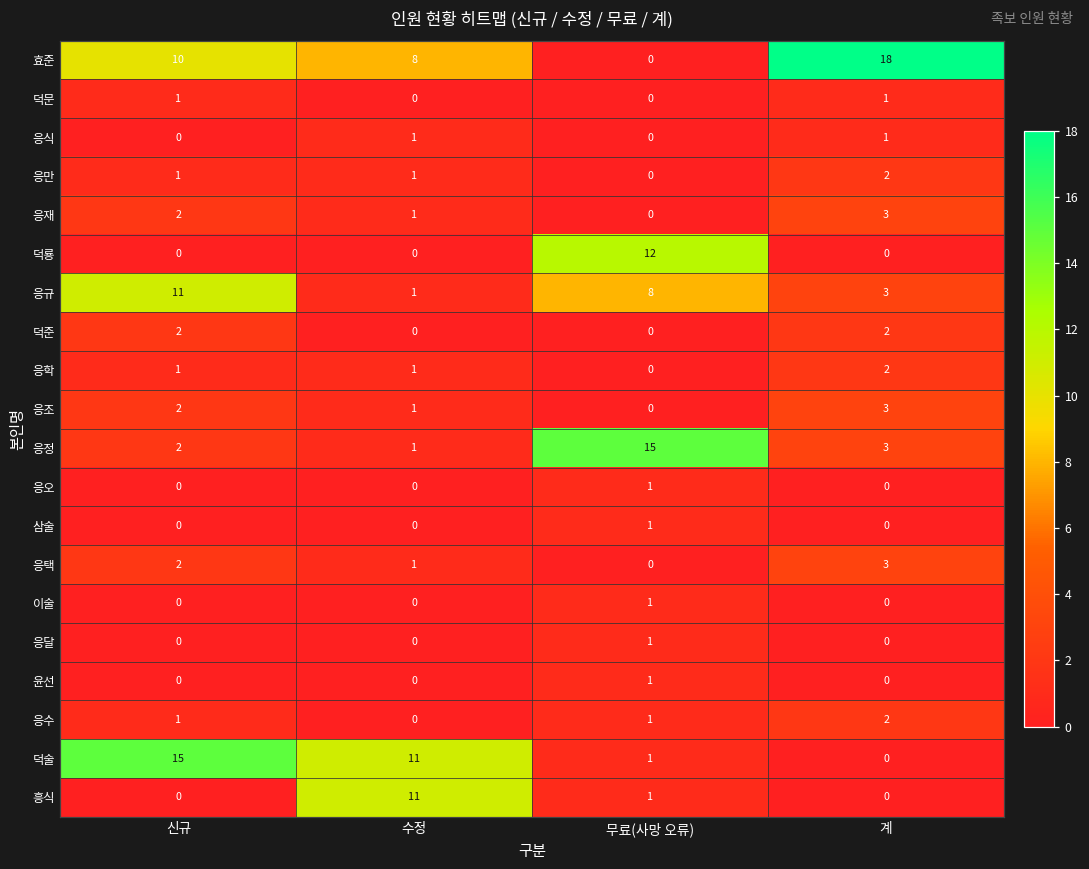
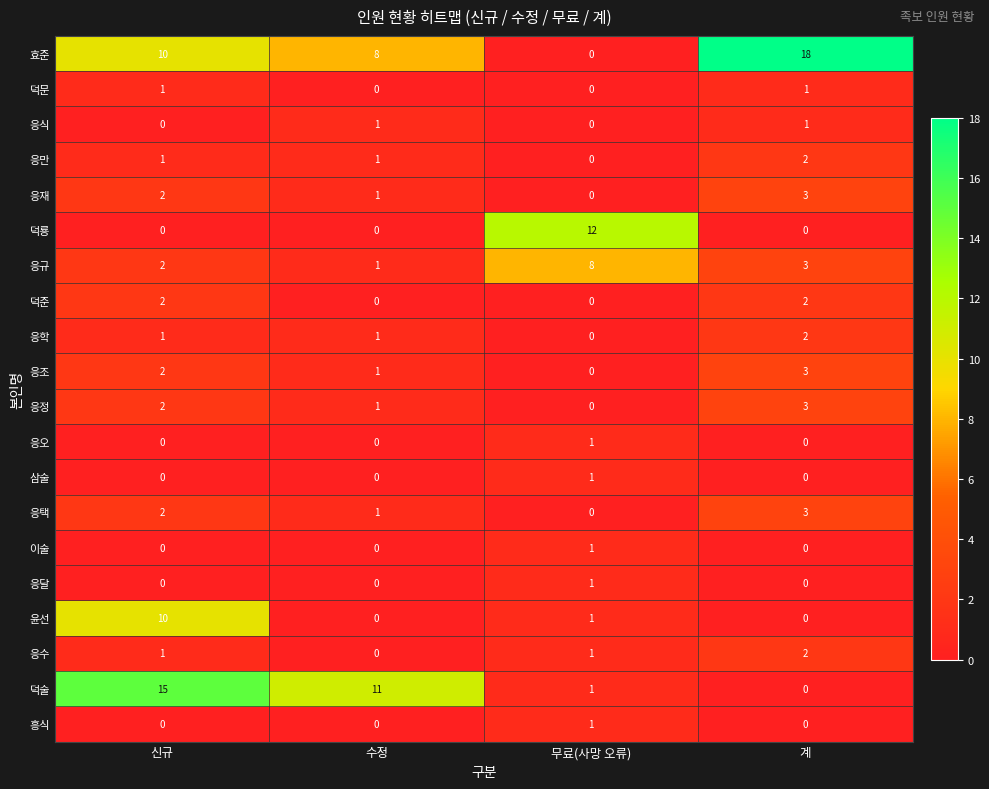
응규, 신규: 11 -> 2
응정, 무료(사망 오류): 15 -> 0
윤선, 신규: 0 -> 10
흥식, 수정: 11 -> 0
